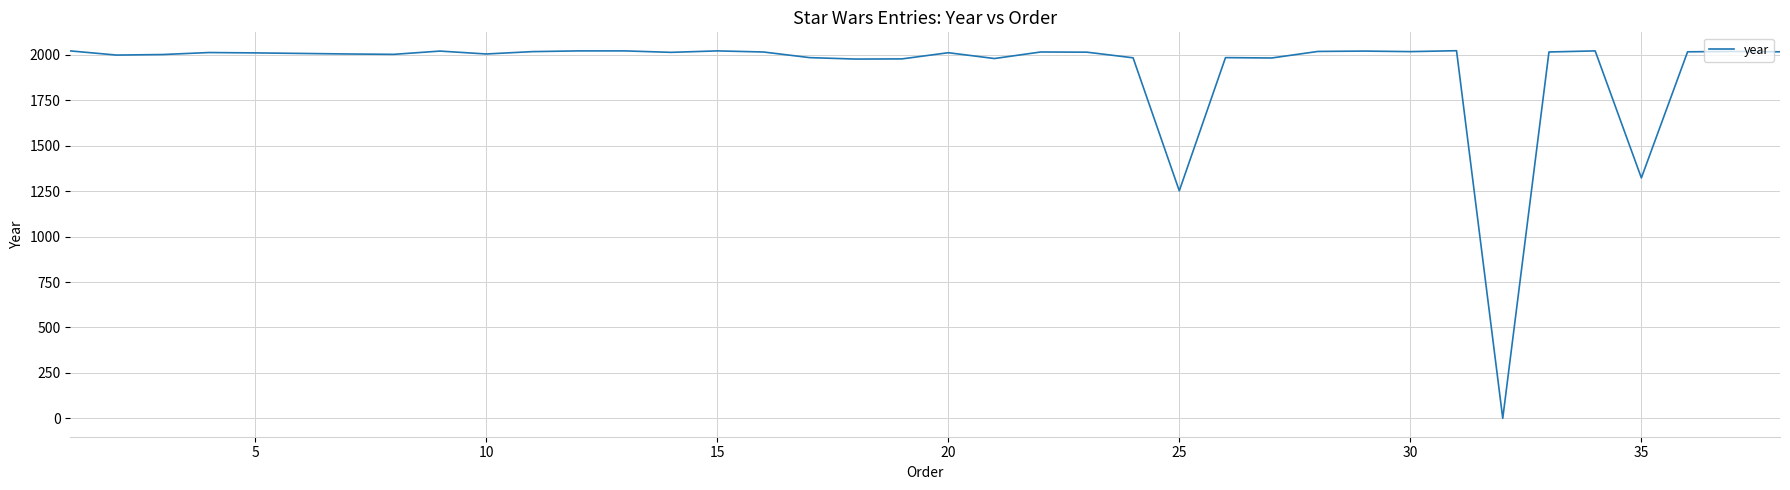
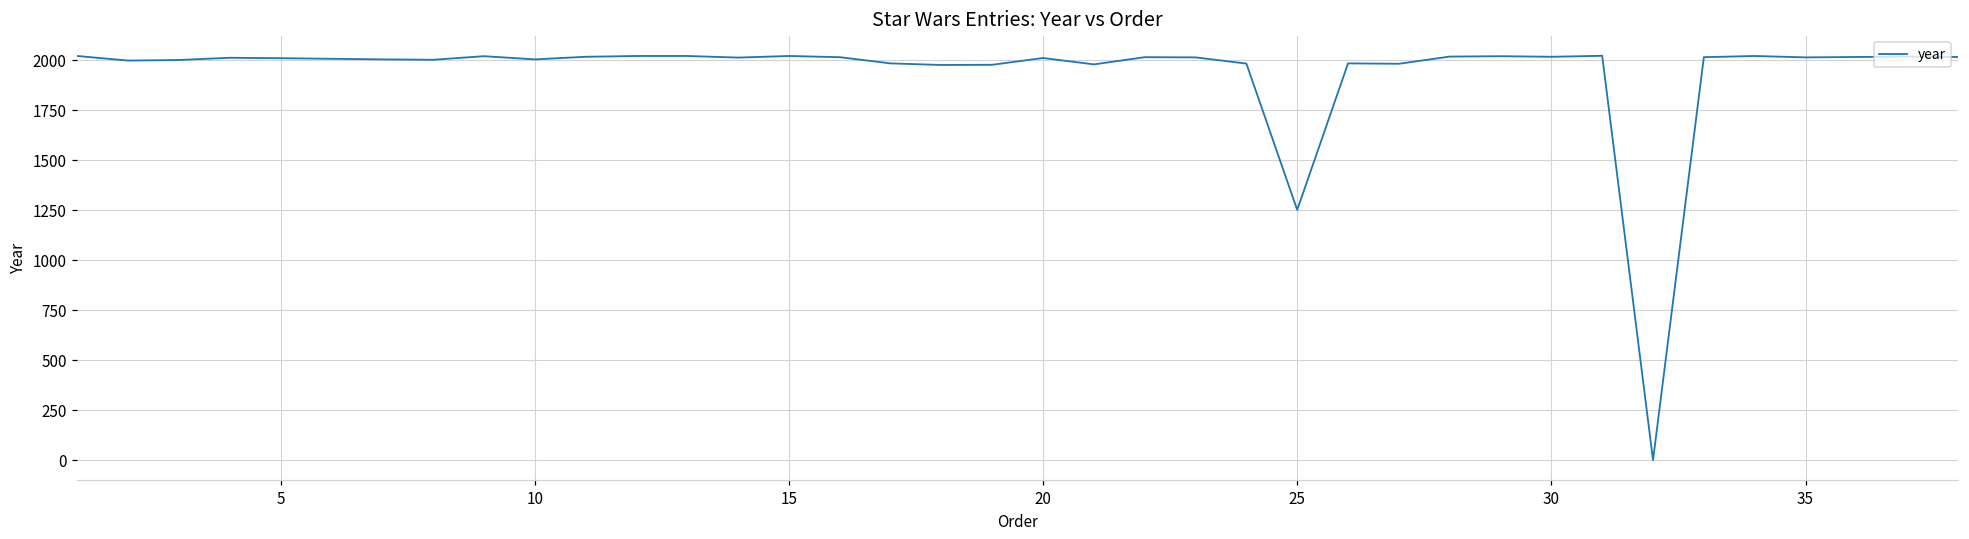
35: 1320 -> 2020
